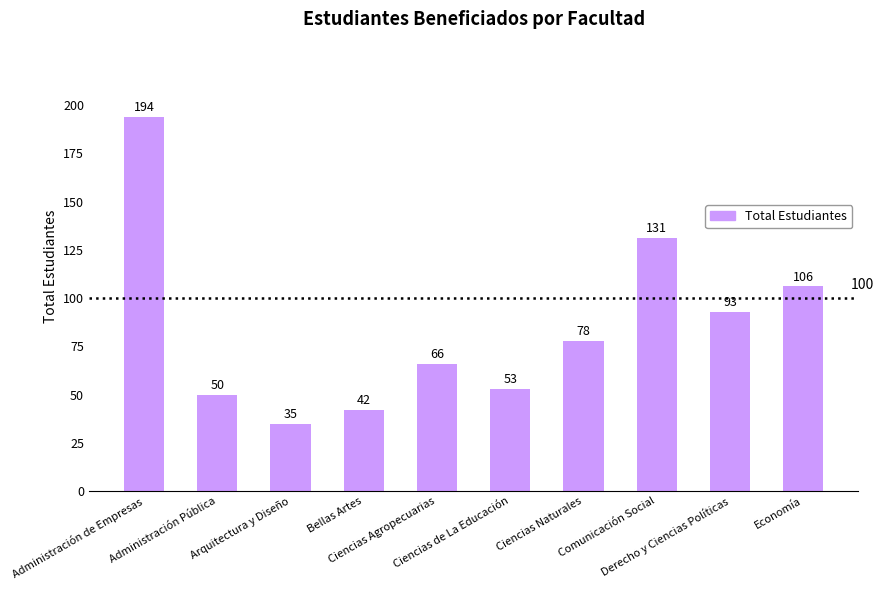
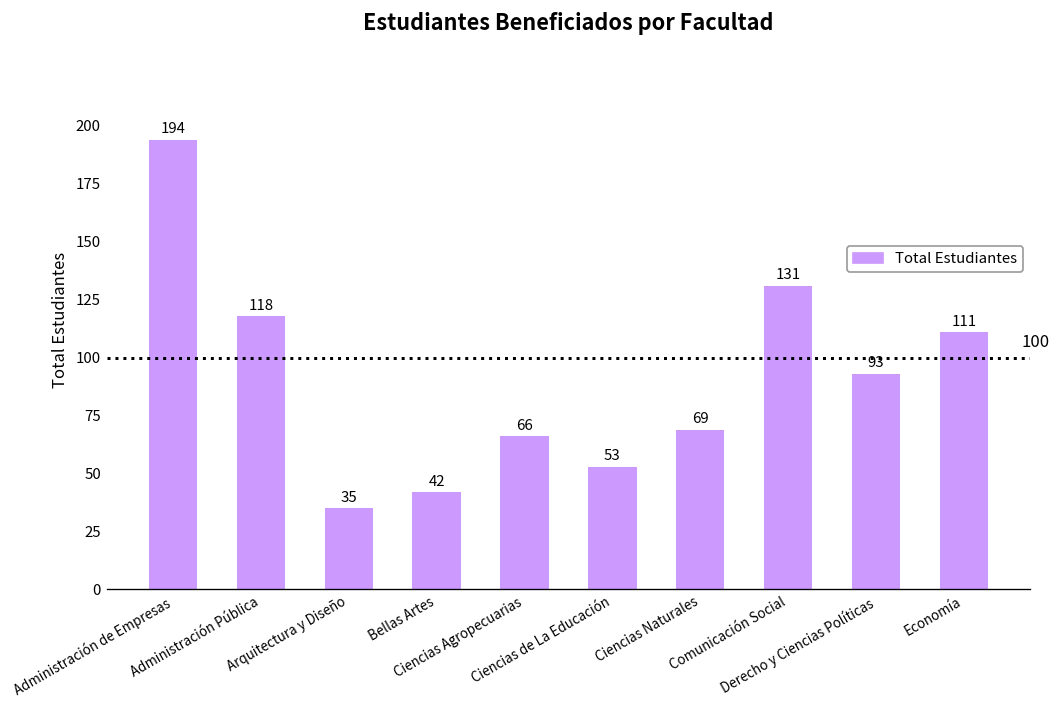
Administración Pública: 50 -> 118
Ciencias Naturales: 78 -> 69
Economía: 106 -> 111
